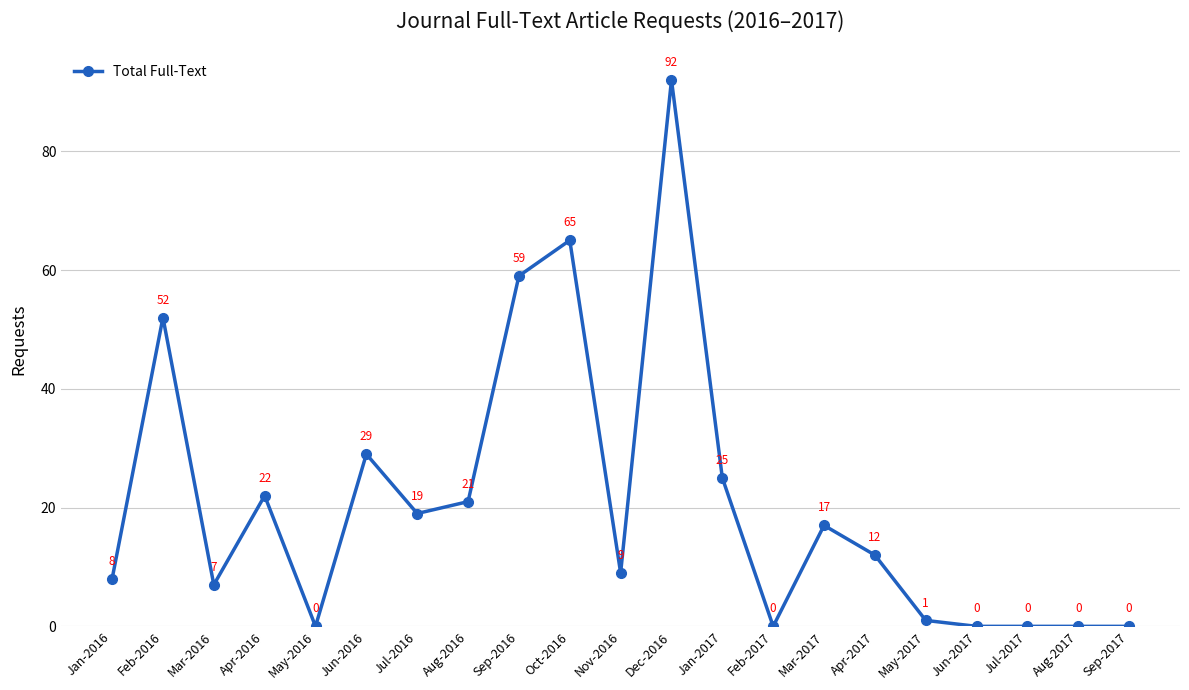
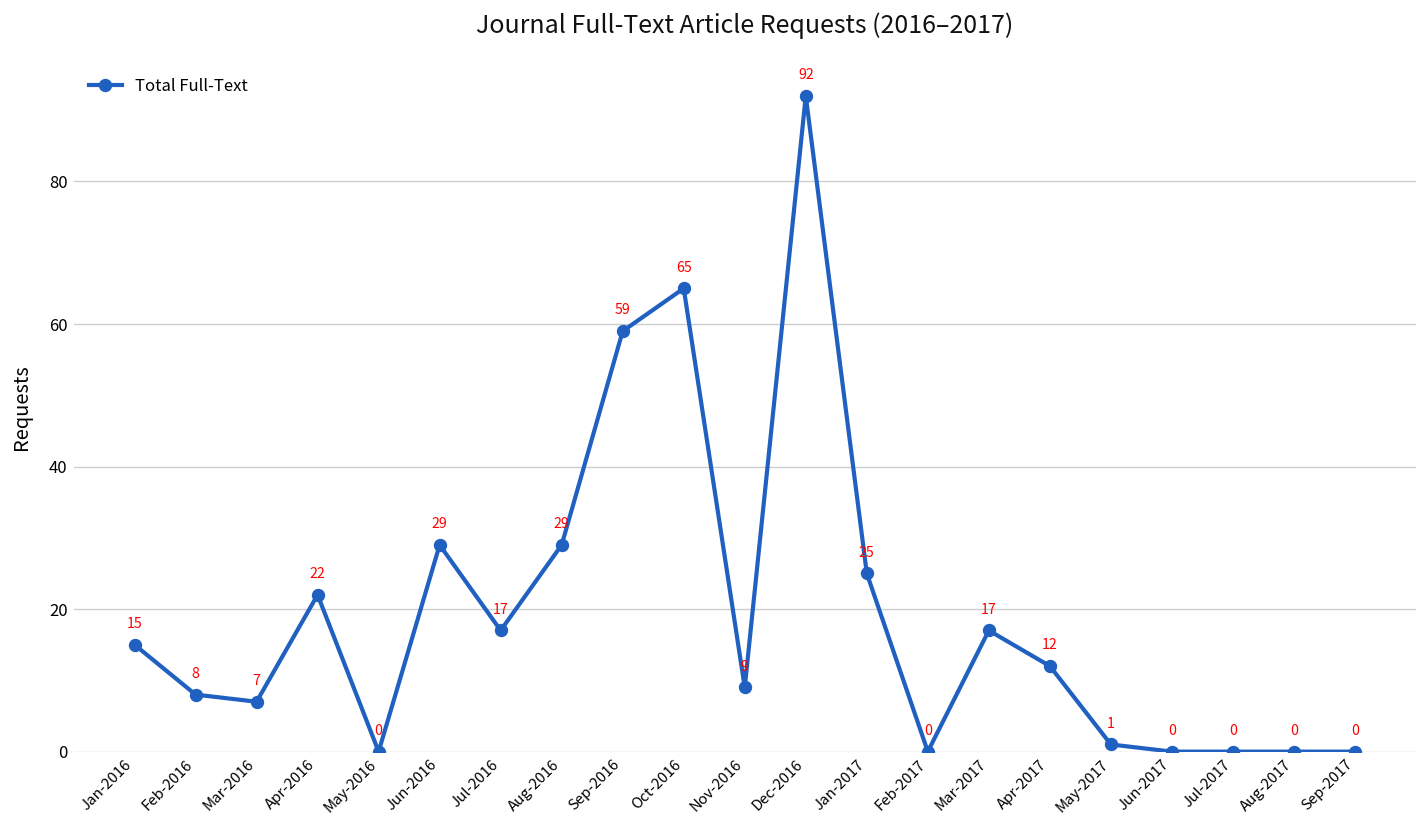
Jan-2016: 8 -> 15
Feb-2016: 52 -> 8
Jul-2016: 19 -> 17
Aug-2016: 21 -> 29
